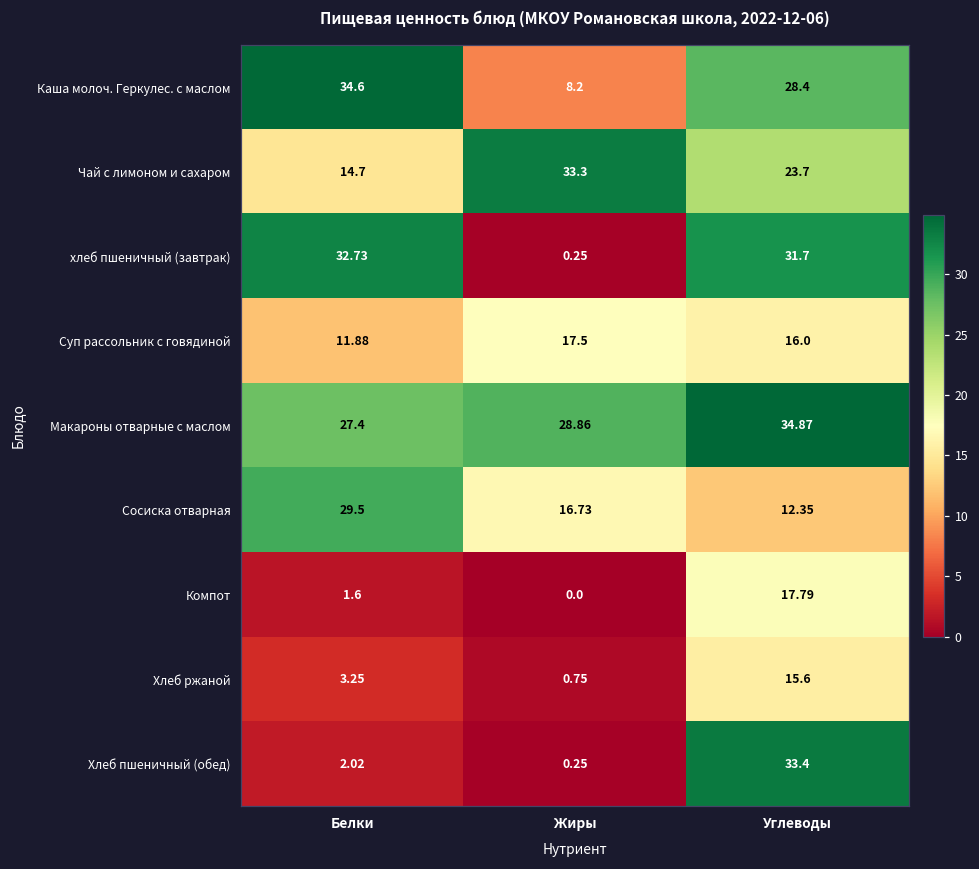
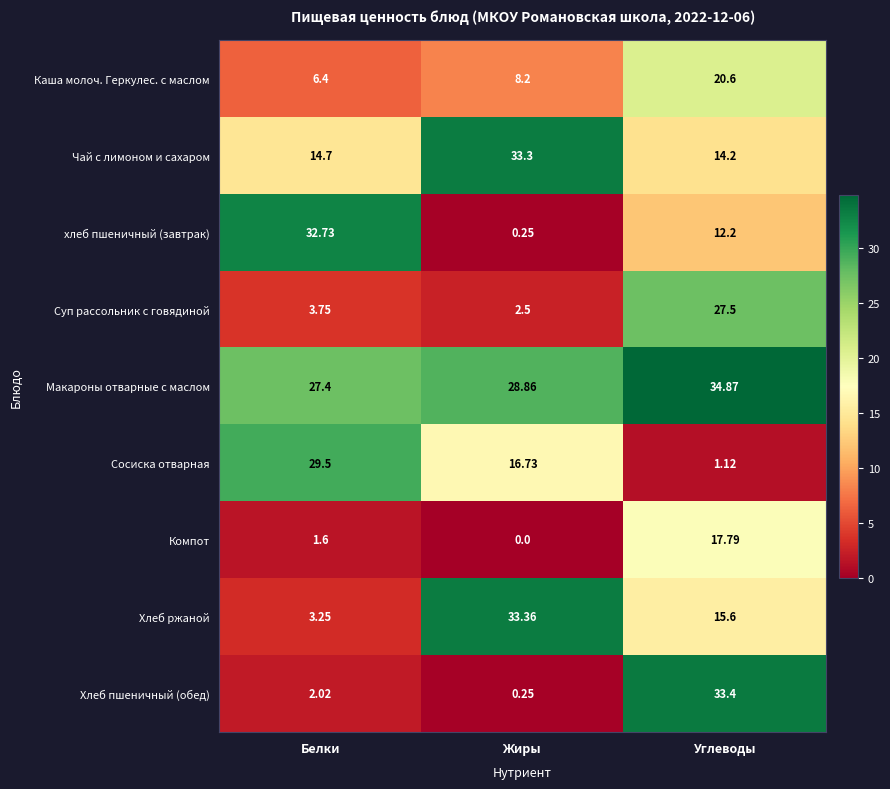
Каша молоч. Геркулес. с маслом, Белки: 34.6 -> 6.4
Каша молоч. Геркулес. с маслом, Углеводы: 28.4 -> 20.6
Чай с лимоном и сахаром, Углеводы: 23.7 -> 14.2
хлеб пшеничный (завтрак), Углеводы: 31.7 -> 12.2
Суп рассольник с говядиной, Белки: 11.88 -> 3.75
Суп рассольник с говядиной, Жиры: 17.5 -> 2.5
Суп рассольник с говядиной, Углеводы: 16.0 -> 27.5
Сосиска отварная, Углеводы: 12.35 -> 1.12
Хлеб ржаной, Жиры: 0.75 -> 33.36
